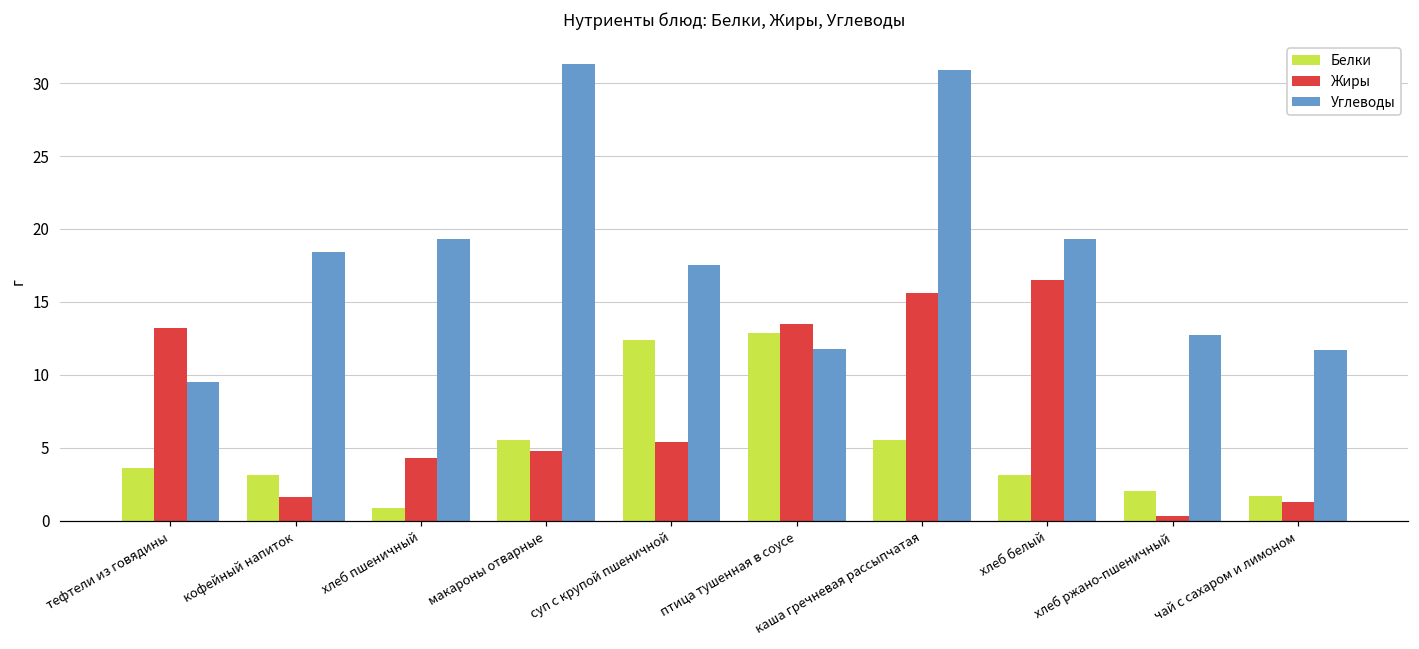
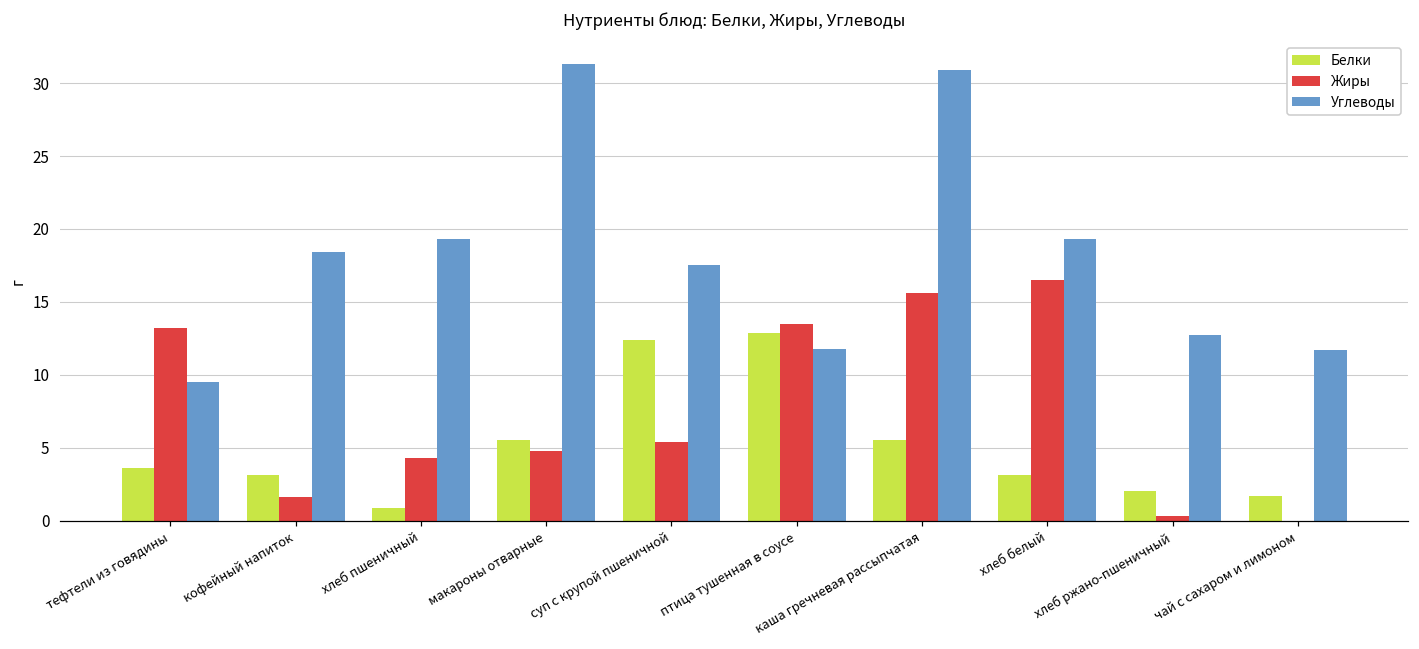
Жиры, чай с сахаром и лимоном: 1.3 -> 0.0
